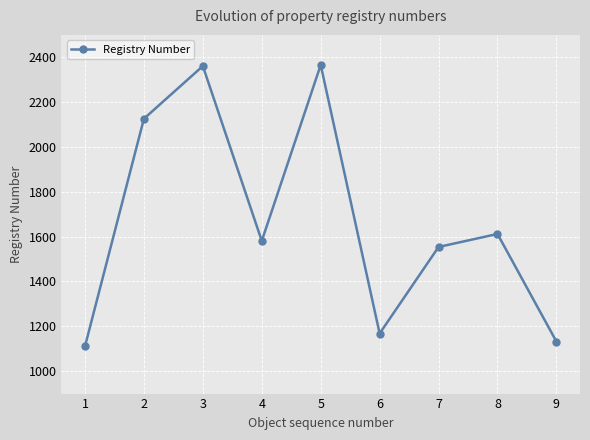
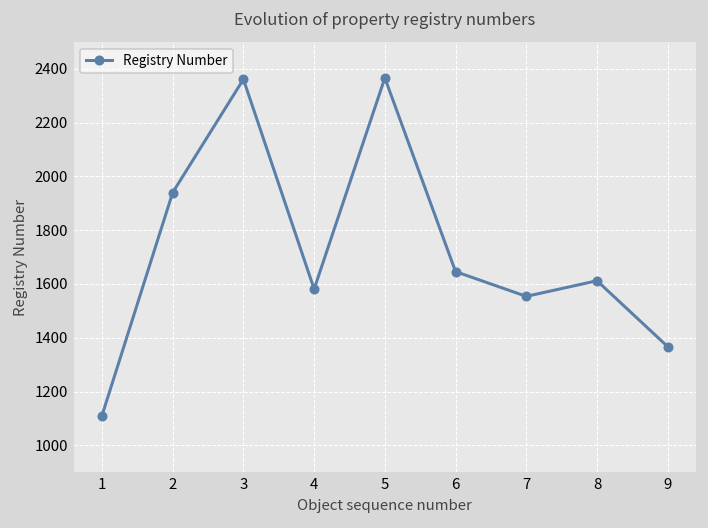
2: 2130 -> 1940
6: 1170 -> 1650
9: 1130 -> 1370
